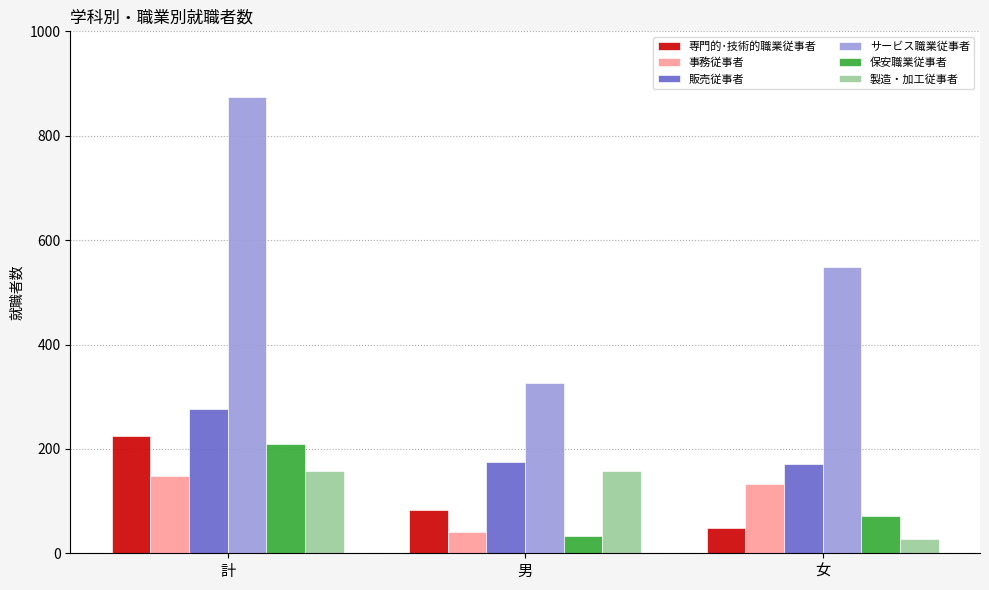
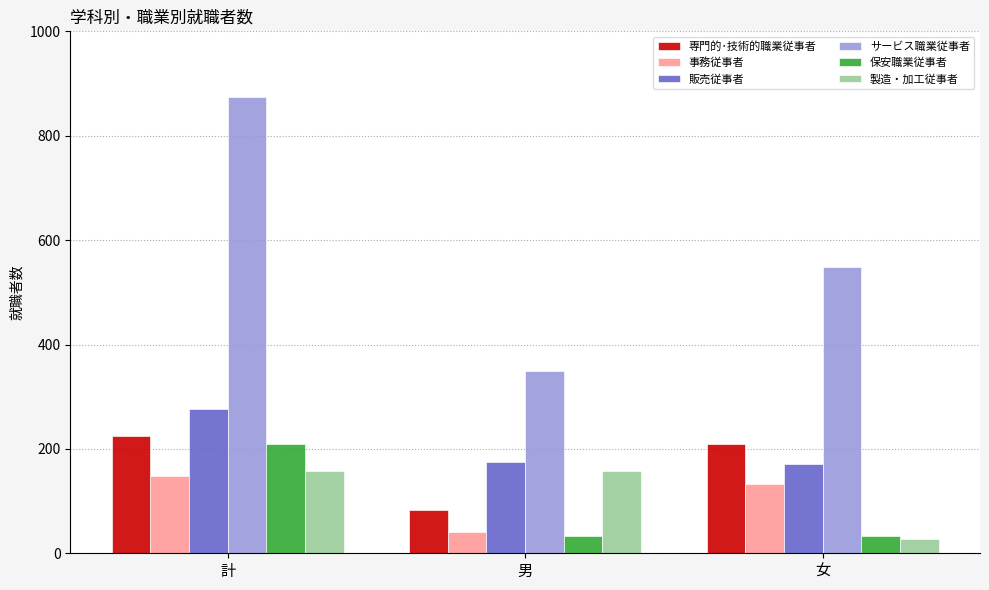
サービス職業従事者, 男: 330 -> 350
専門的･技術的職業従事者, 女: 50 -> 210
保安職業従事者, 女: 70 -> 30
